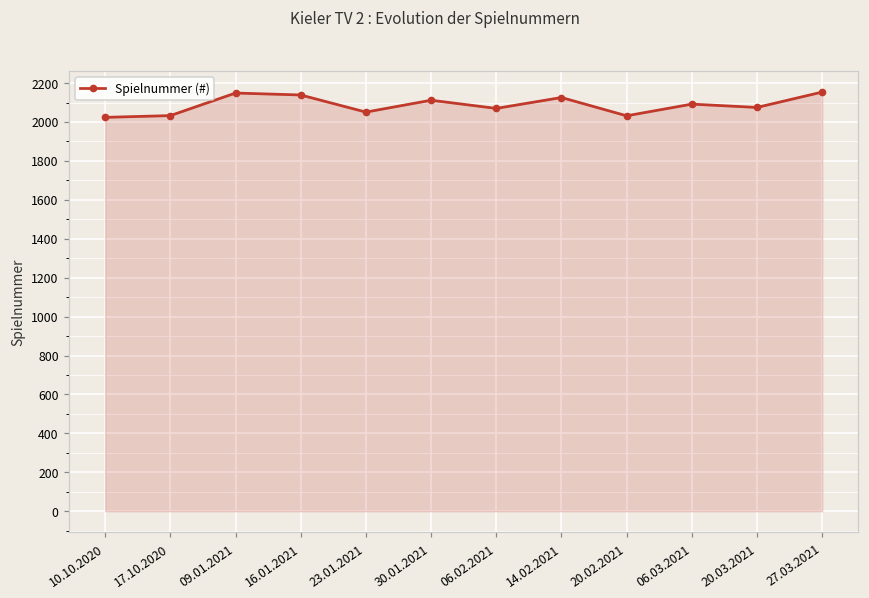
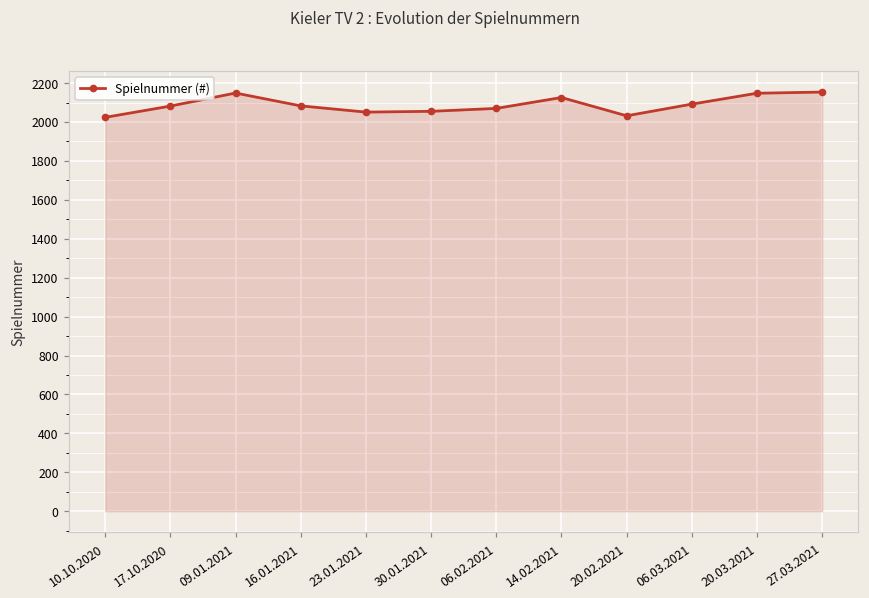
17.10.2020: 2030 -> 2080
16.01.2021: 2140 -> 2080
30.01.2021: 2110 -> 2060
20.03.2021: 2080 -> 2150
